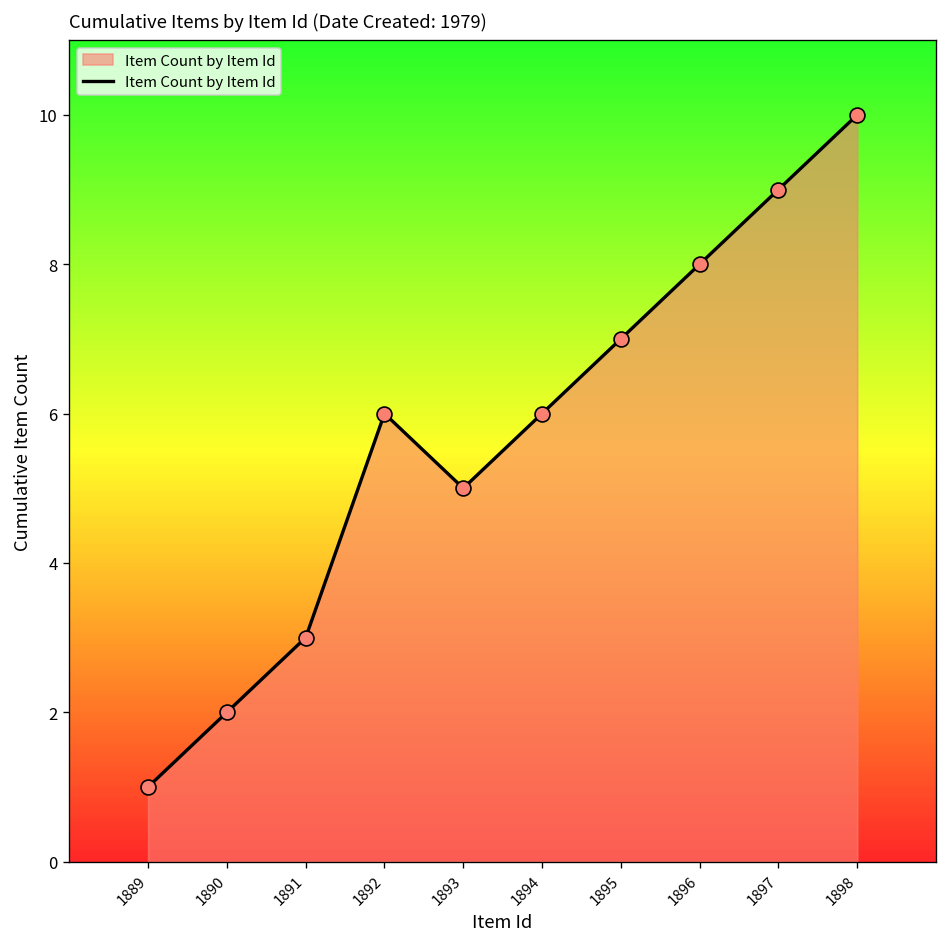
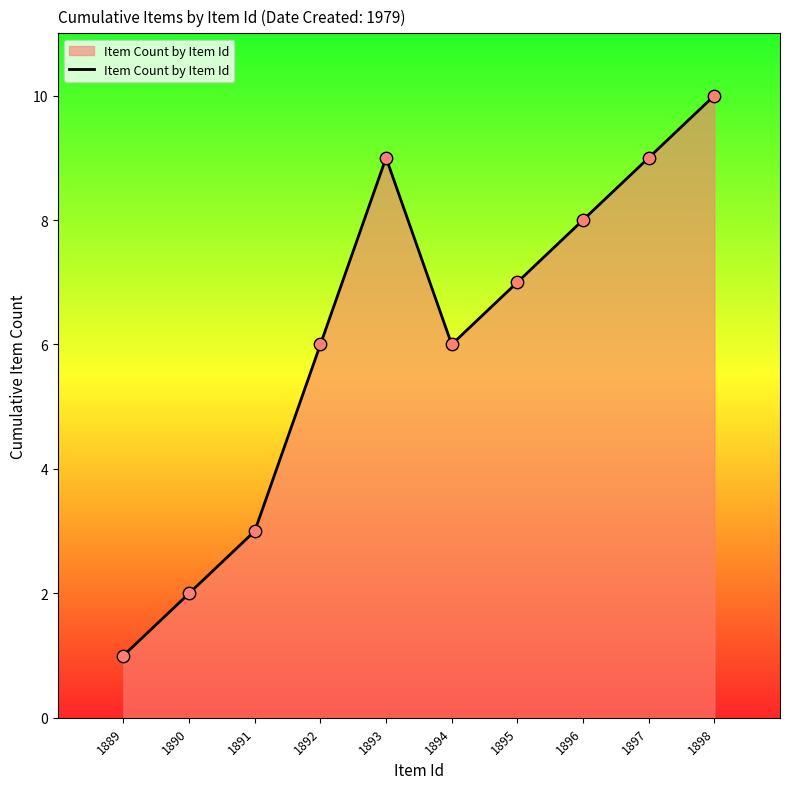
1893: 5 -> 9
